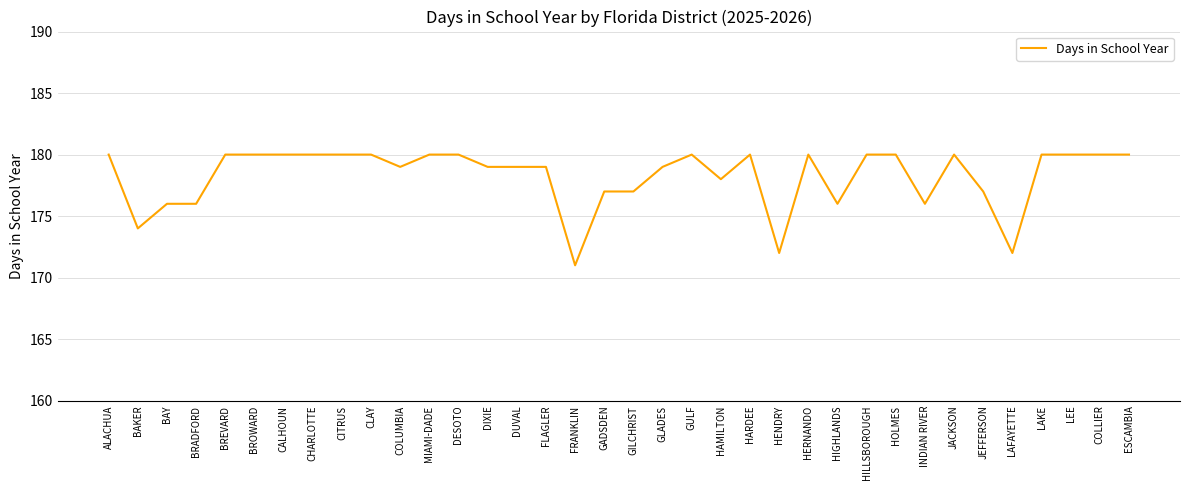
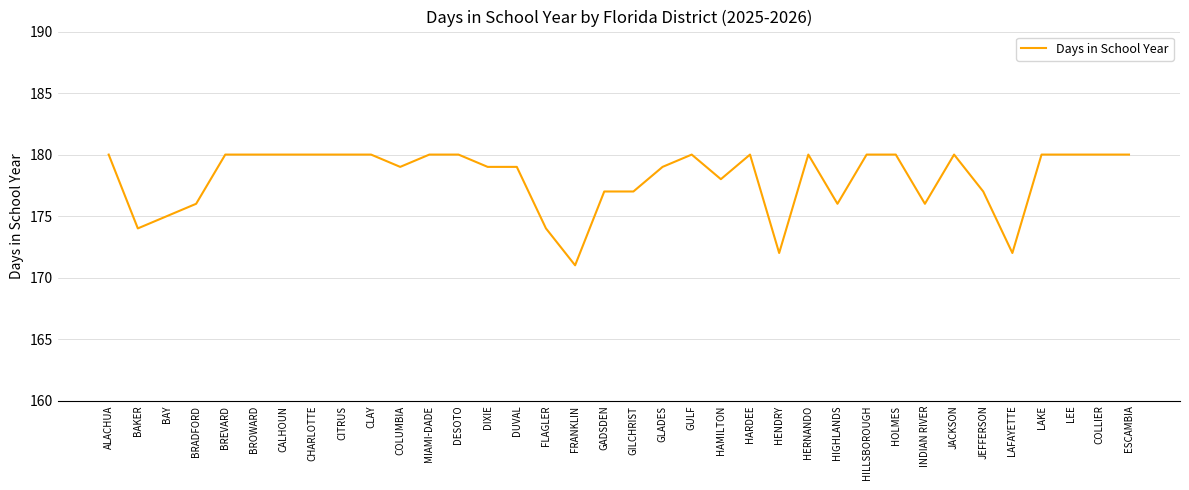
BAY: 176 -> 175
FLAGLER: 179 -> 174
